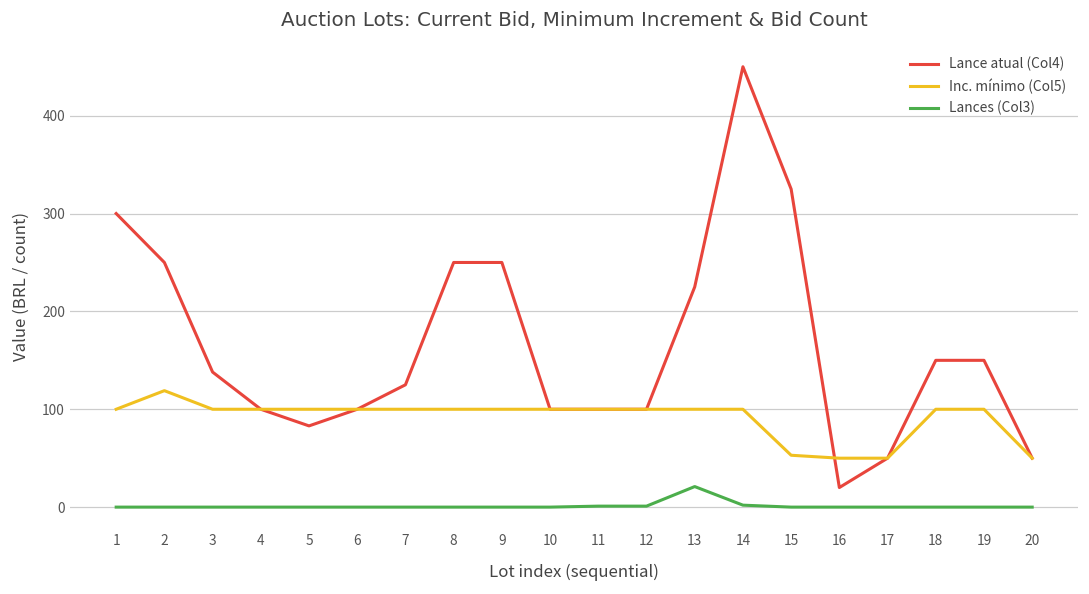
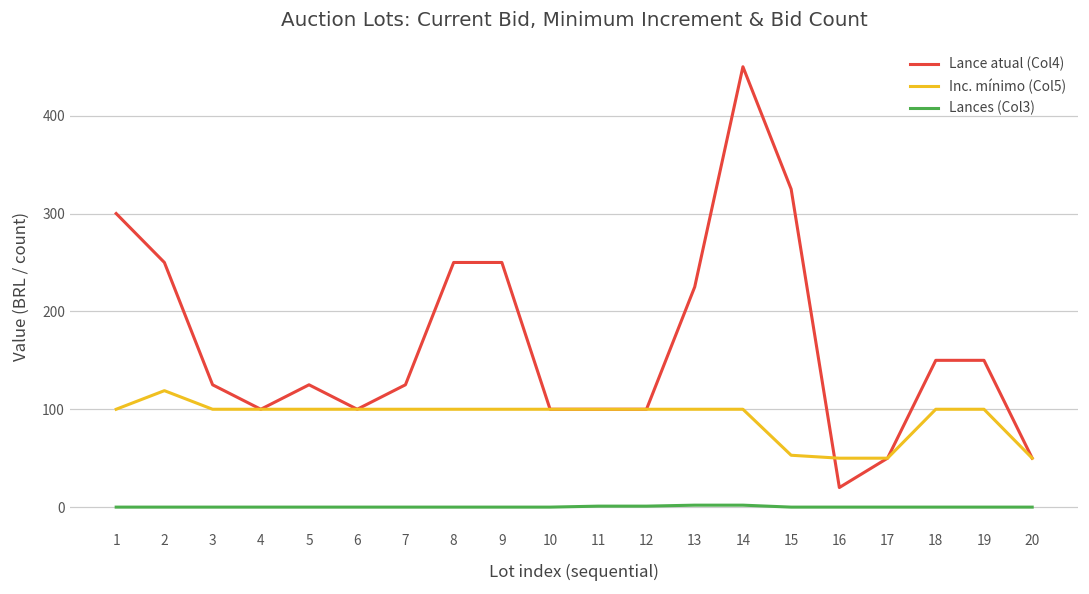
Lance atual (Col4), 3: 140 -> 130
Lance atual (Col4), 5: 80 -> 130
Lances (Col3), 13: 20 -> 0
